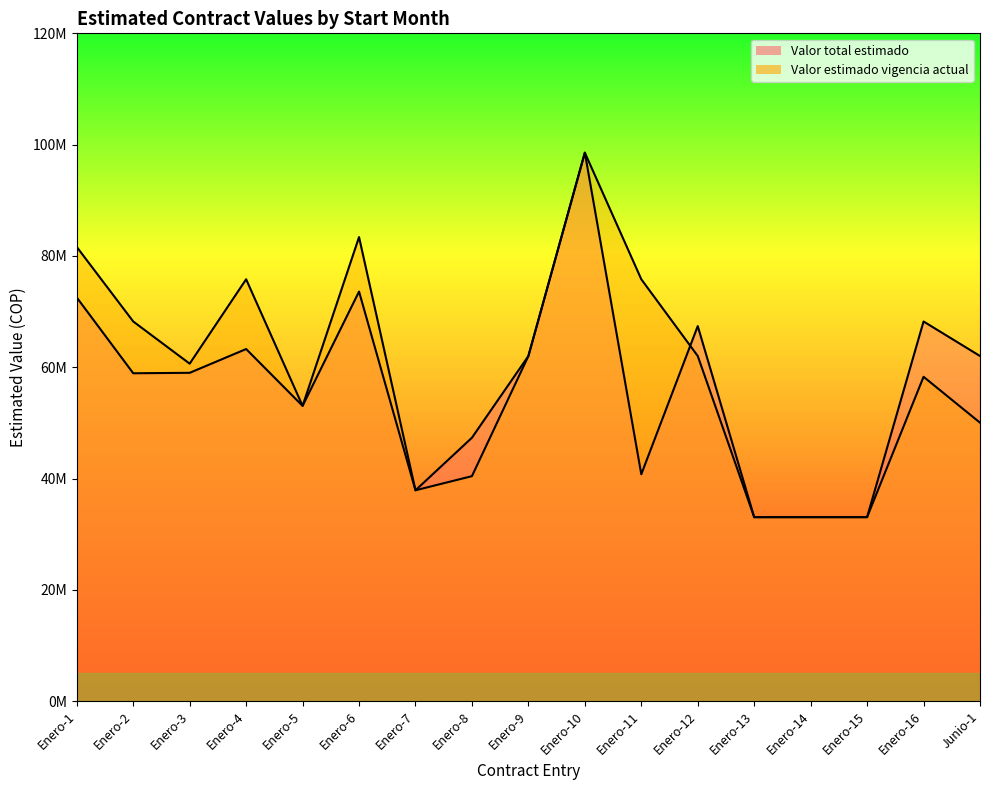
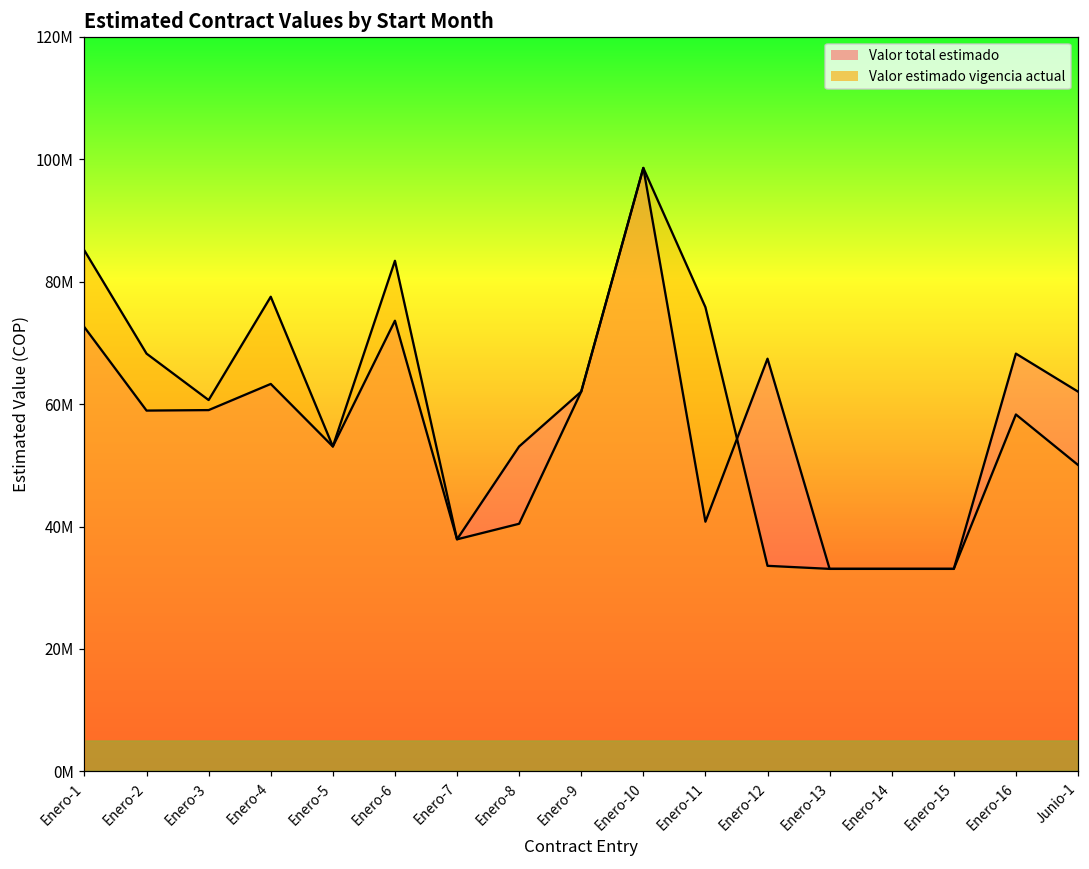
Valor estimado vigencia actual, Enero-1: 82000000 -> 85000000
Valor estimado vigencia actual, Enero-4: 76000000 -> 78000000
Valor total estimado, Enero-8: 47000000 -> 53000000
Valor estimado vigencia actual, Enero-12: 62000000 -> 34000000
